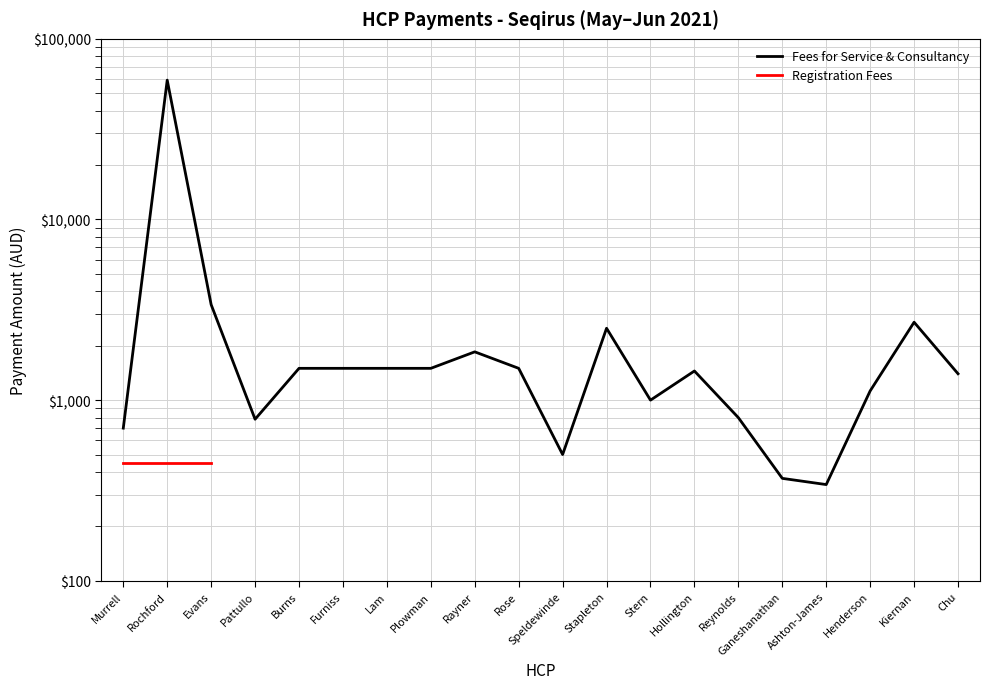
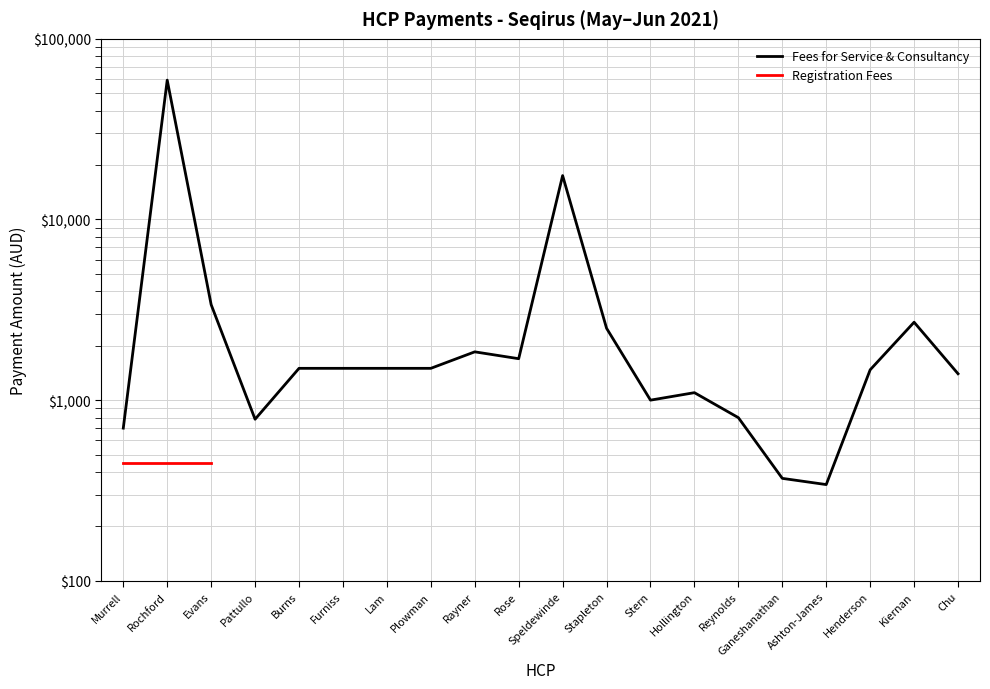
Fees for Service & Consultancy, Rose: $1,500 -> $1,700
Fees for Service & Consultancy, Speldewinde: $500 -> $17,000
Fees for Service & Consultancy, Hollington: $1,500 -> $1,100
Fees for Service & Consultancy, Henderson: $1,100 -> $1,500
